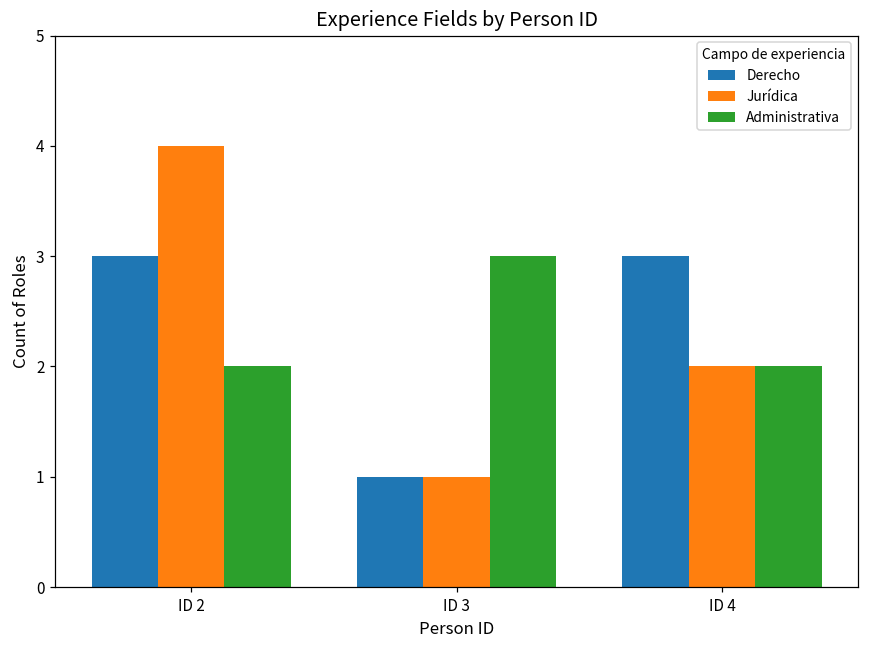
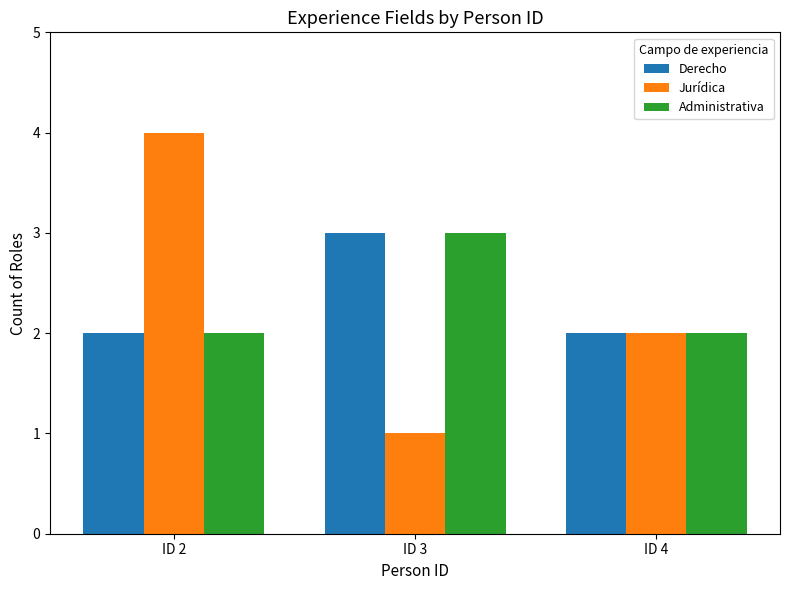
Derecho, ID 2: 3 -> 2
Derecho, ID 3: 1 -> 3
Derecho, ID 4: 3 -> 2
